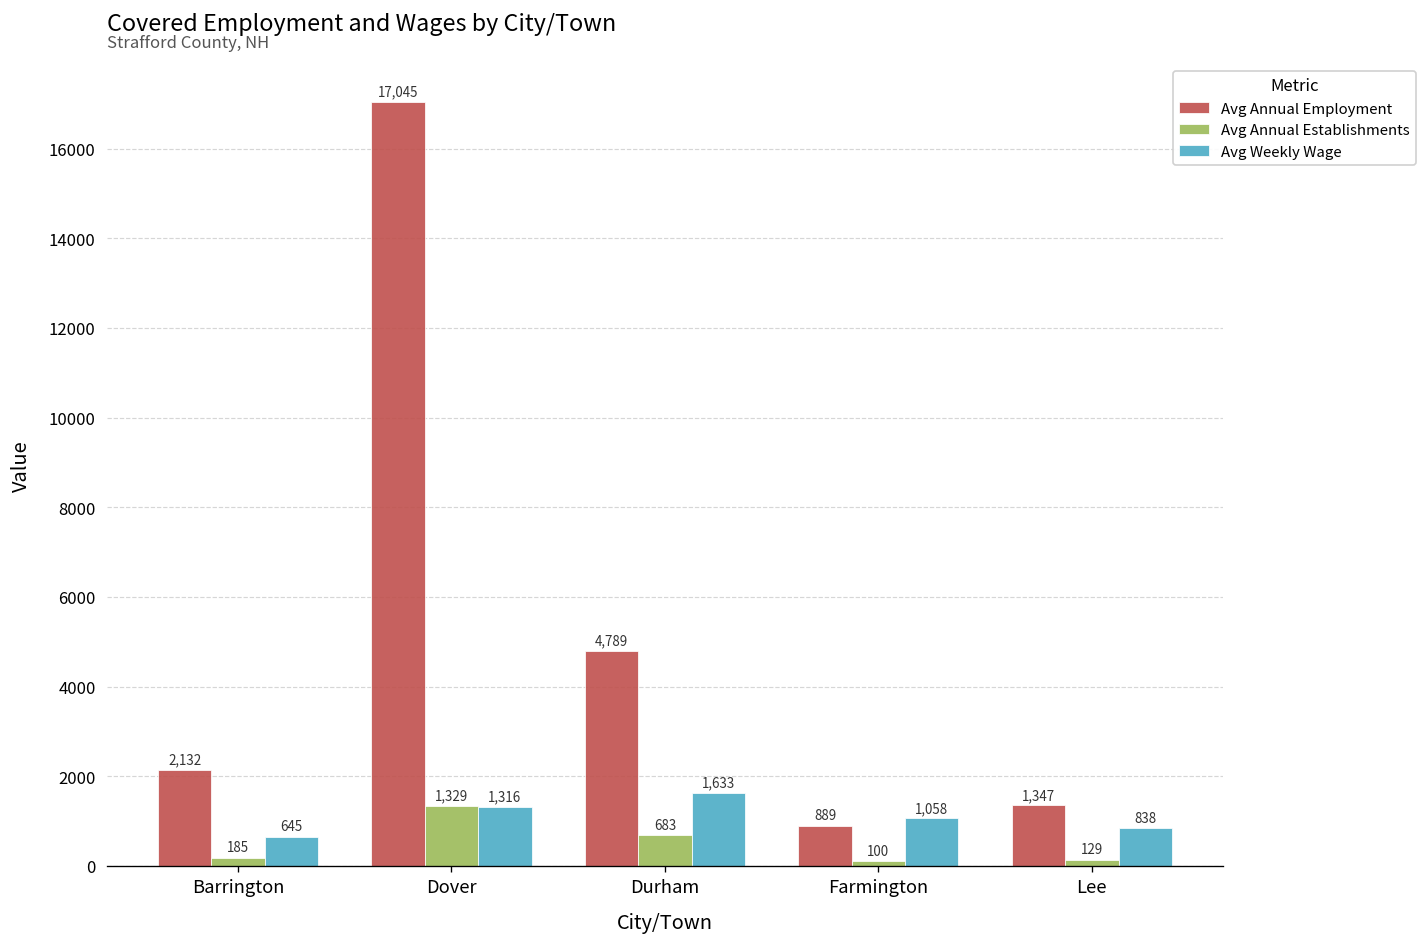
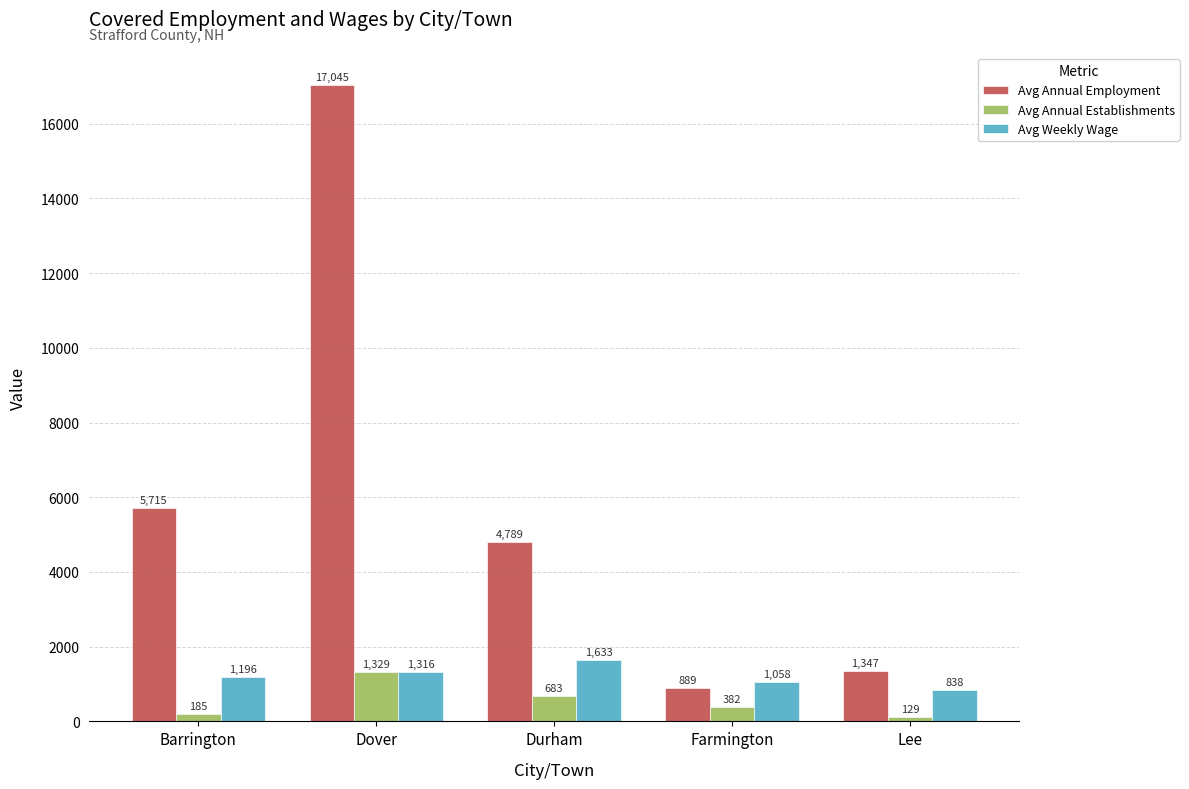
Avg Annual Employment, Barrington: 2,132 -> 5,715
Avg Weekly Wage, Barrington: 645 -> 1,196
Avg Annual Establishments, Farmington: 100 -> 382
